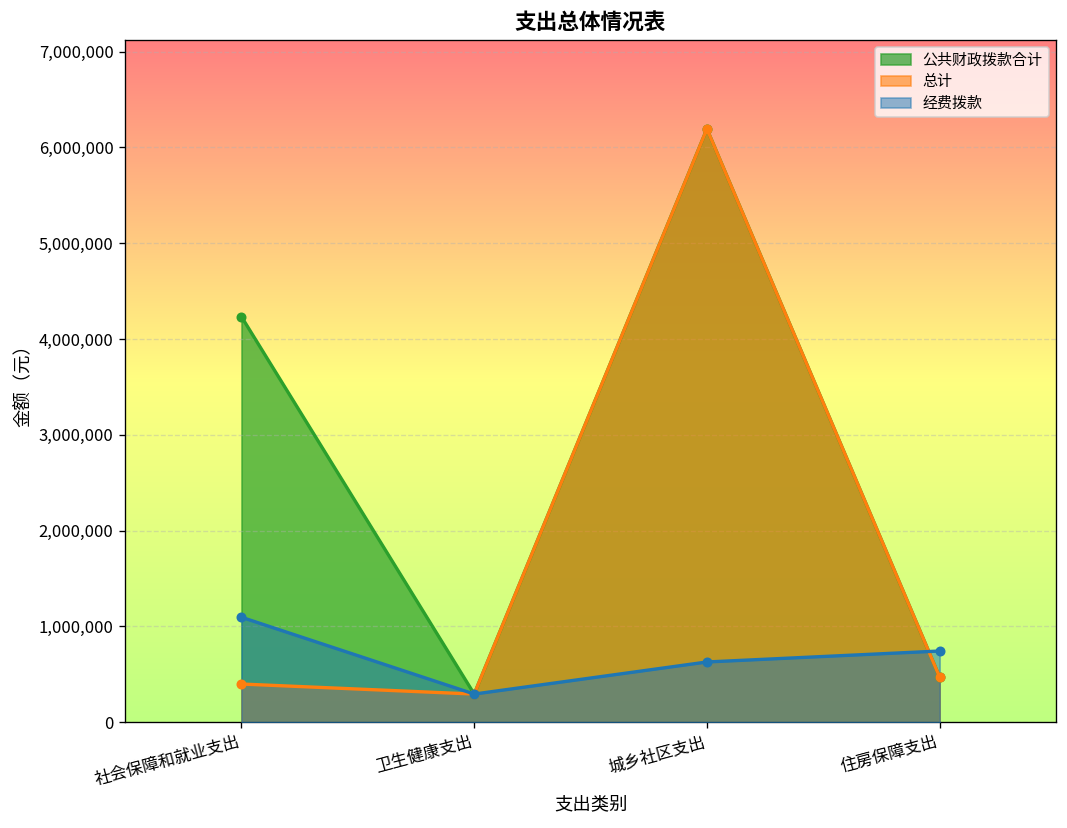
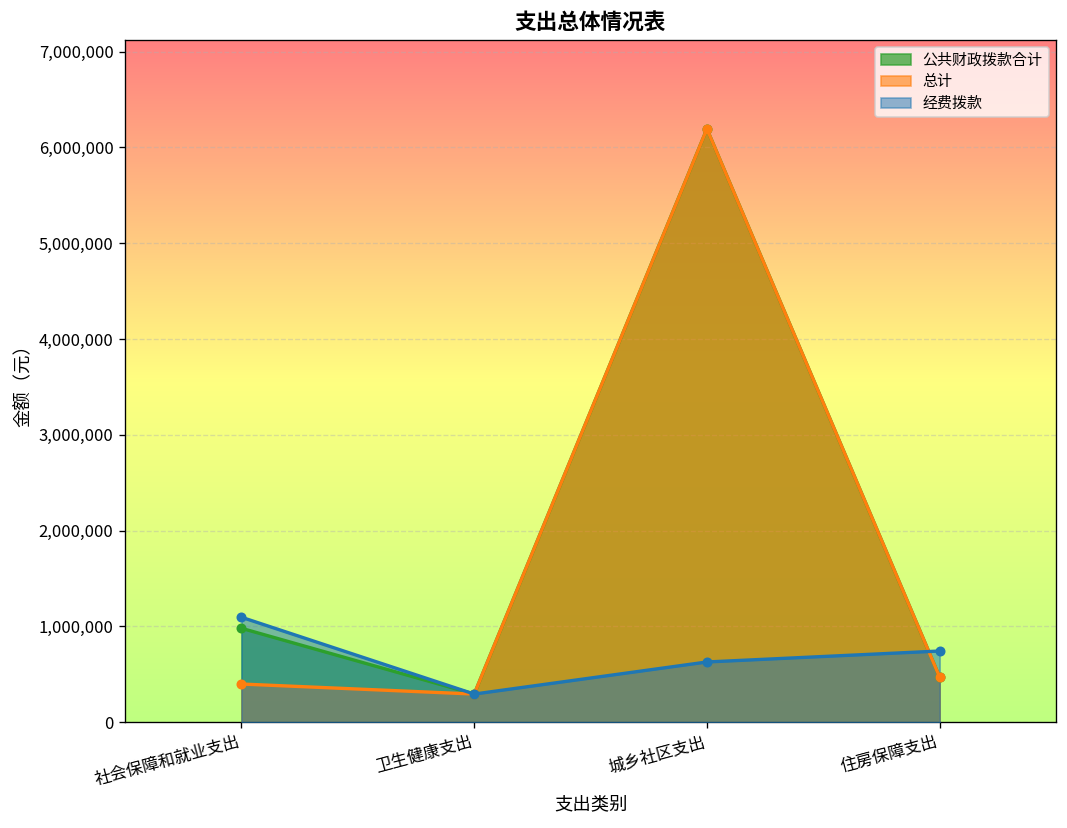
公共财政拨款合计, 社会保障和就业支出: 4,200,000 -> 1,000,000
